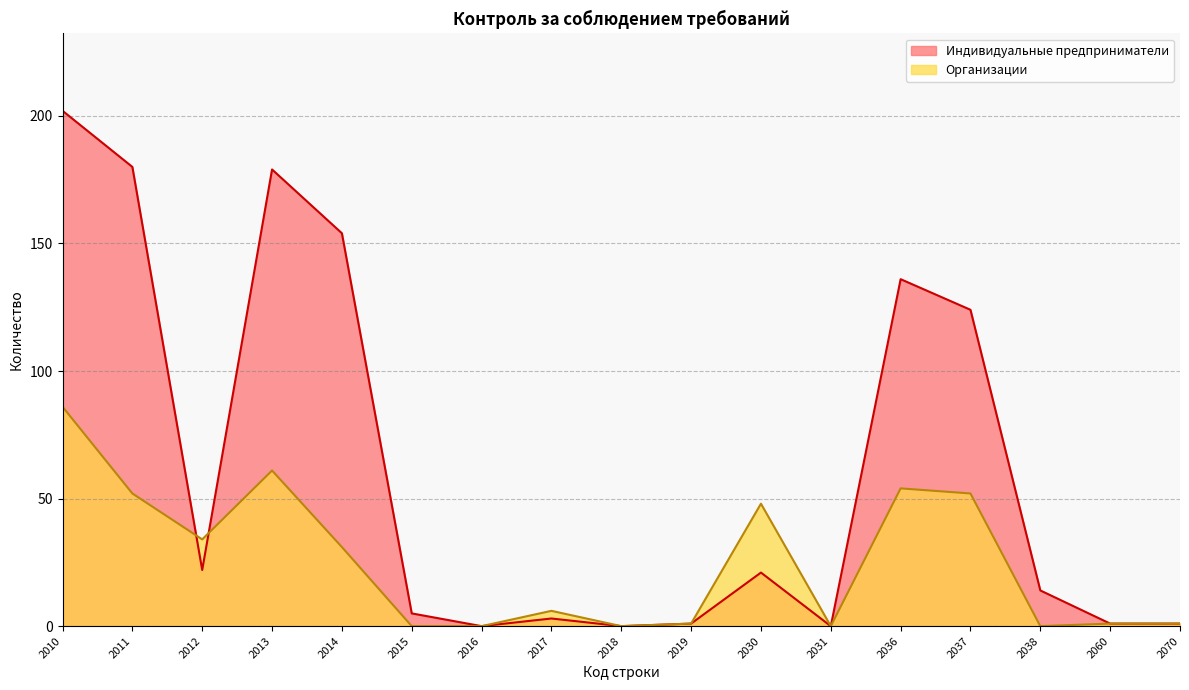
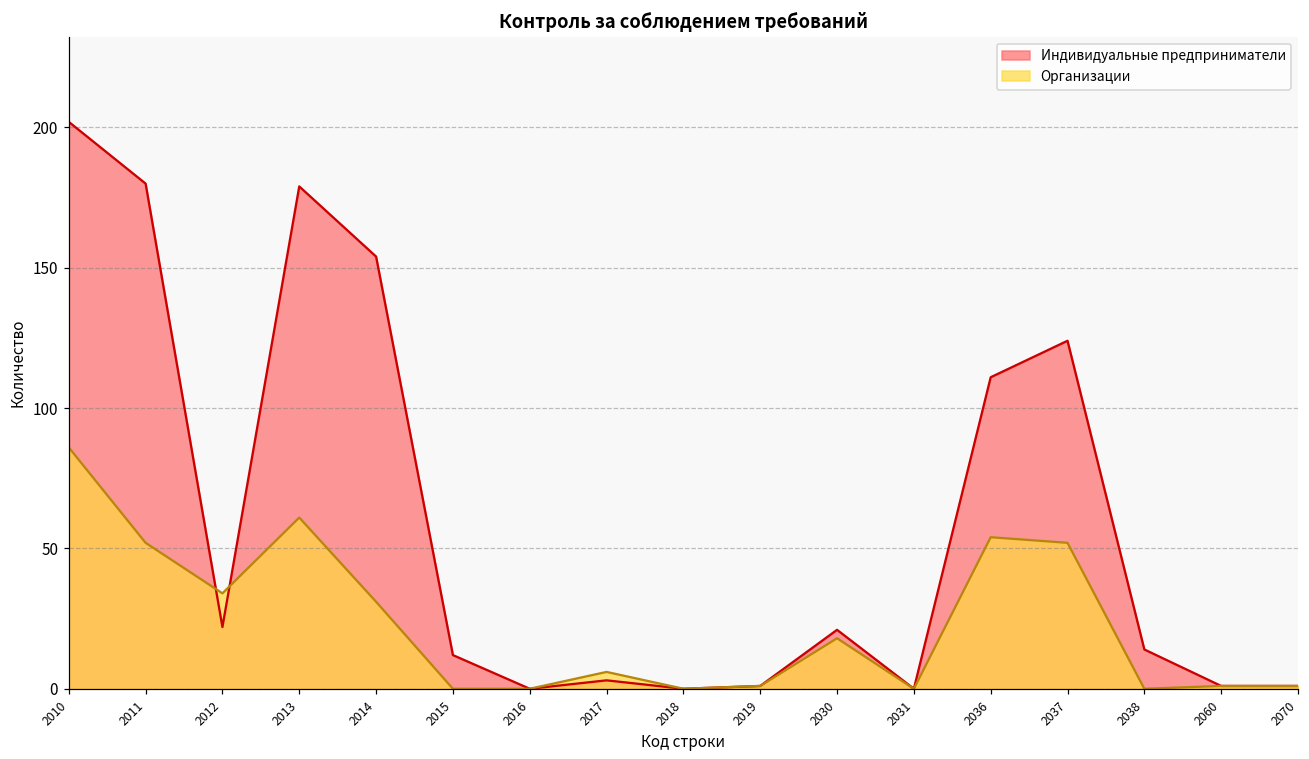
Индивидуальные предприниматели, 2015: 5 -> 12
Организации, 2030: 48 -> 18
Индивидуальные предприниматели, 2036: 136 -> 111
